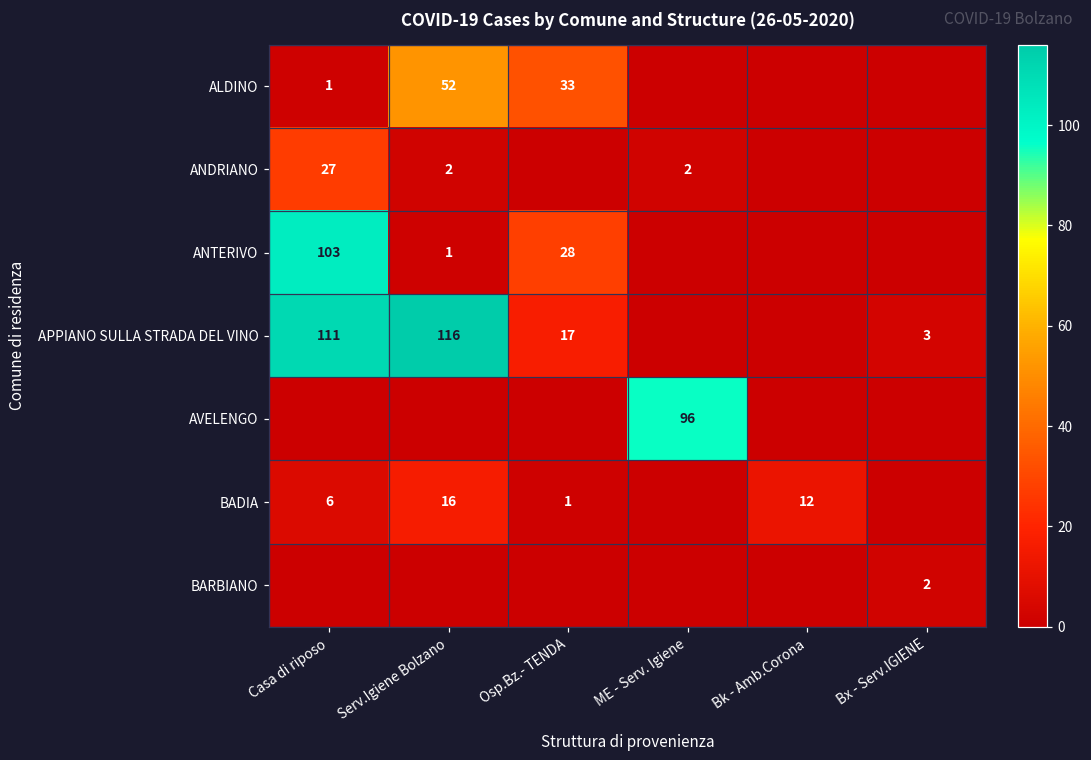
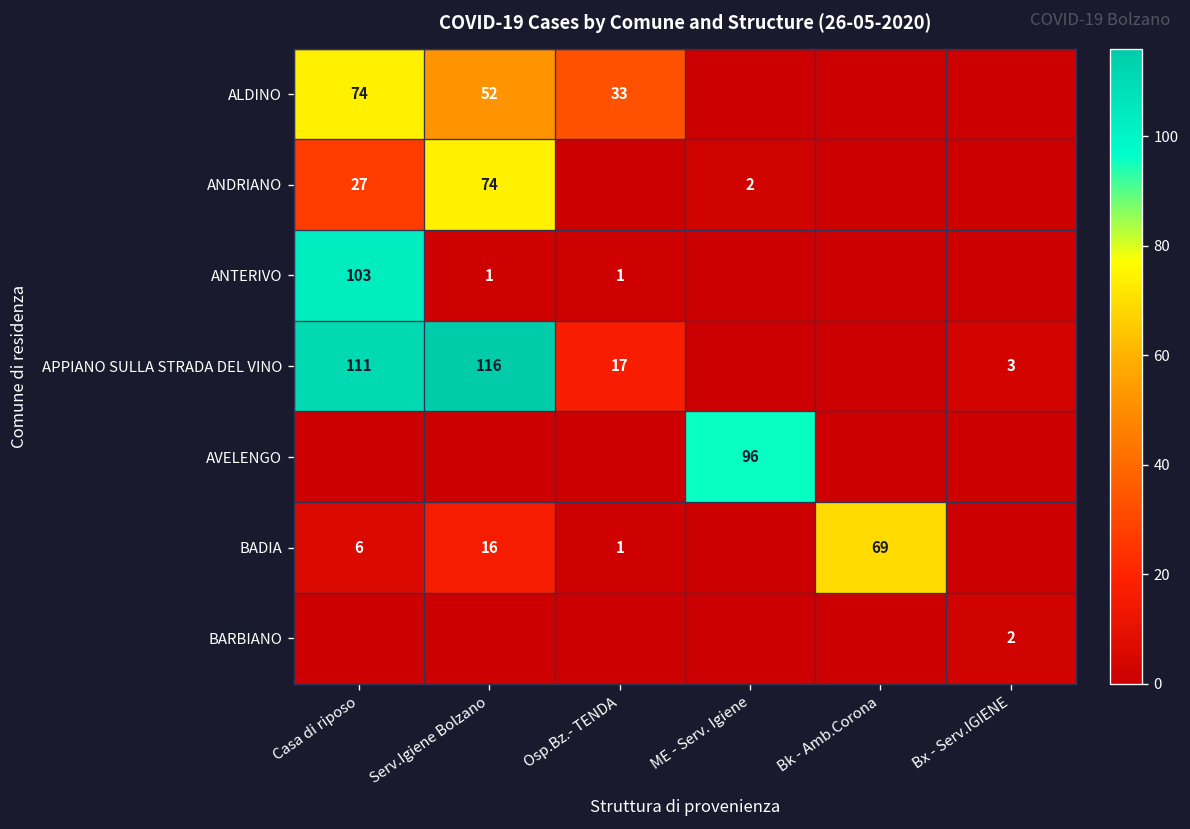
ALDINO, Casa di riposo: 1 -> 74
ANDRIANO, Serv.Igiene Bolzano: 2 -> 74
ANTERIVO, Osp.Bz.- TENDA: 28 -> 1
BADIA, Bk - Amb.Corona: 12 -> 69
